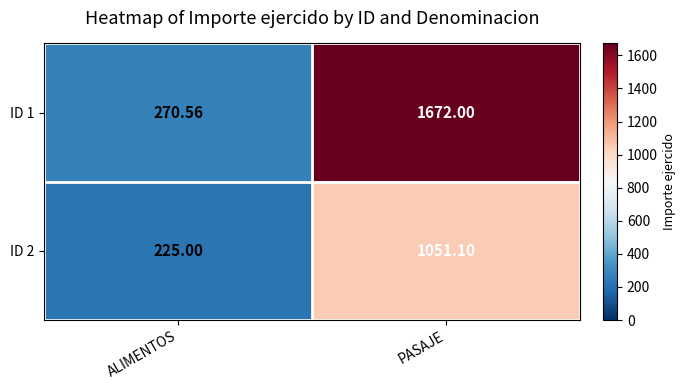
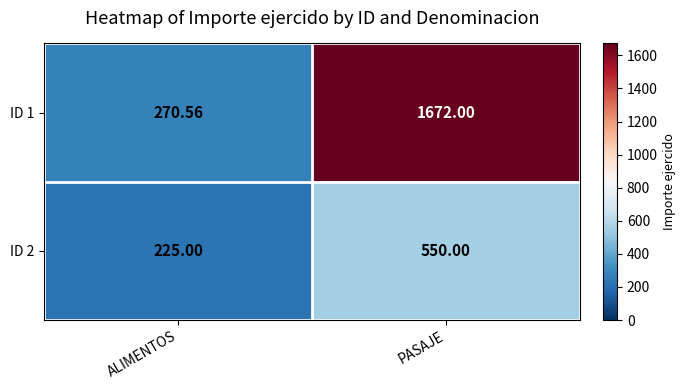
ID 2, PASAJE: 1051.10 -> 550.00
